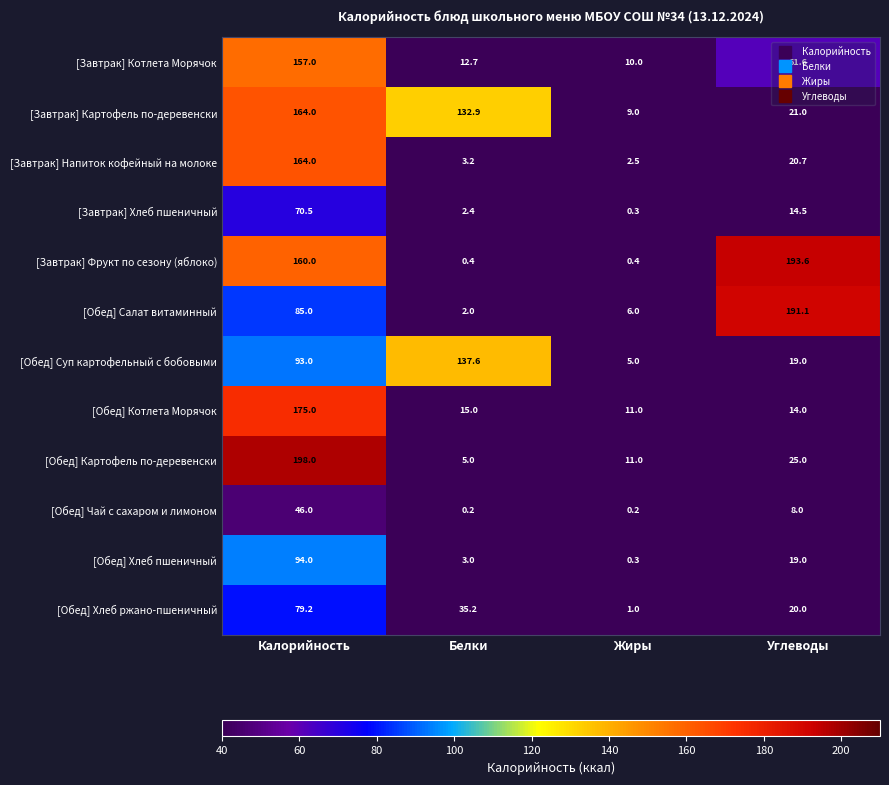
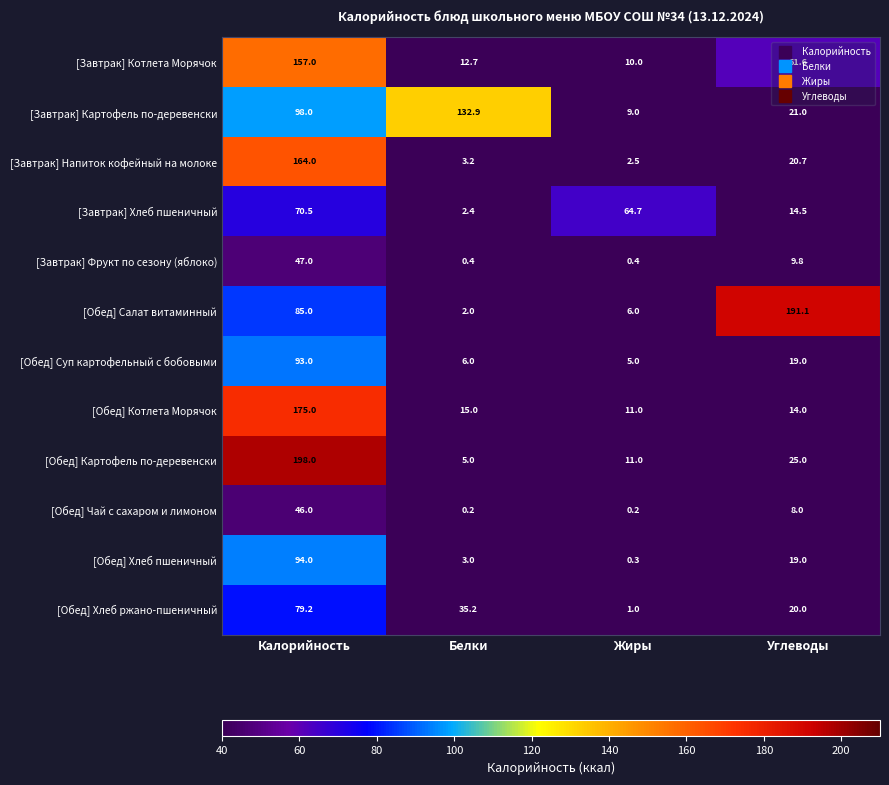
[Завтрак] Картофель по-деревенски, Калорийность: 164.0 -> 98.0
[Завтрак] Хлеб пшеничный, Жиры: 0.3 -> 64.7
[Завтрак] Фрукт по сезону (яблоко), Калорийность: 160.0 -> 47.0
[Завтрак] Фрукт по сезону (яблоко), Углеводы: 193.6 -> 9.8
[Обед] Суп картофельный с бобовыми, Белки: 137.6 -> 6.0
